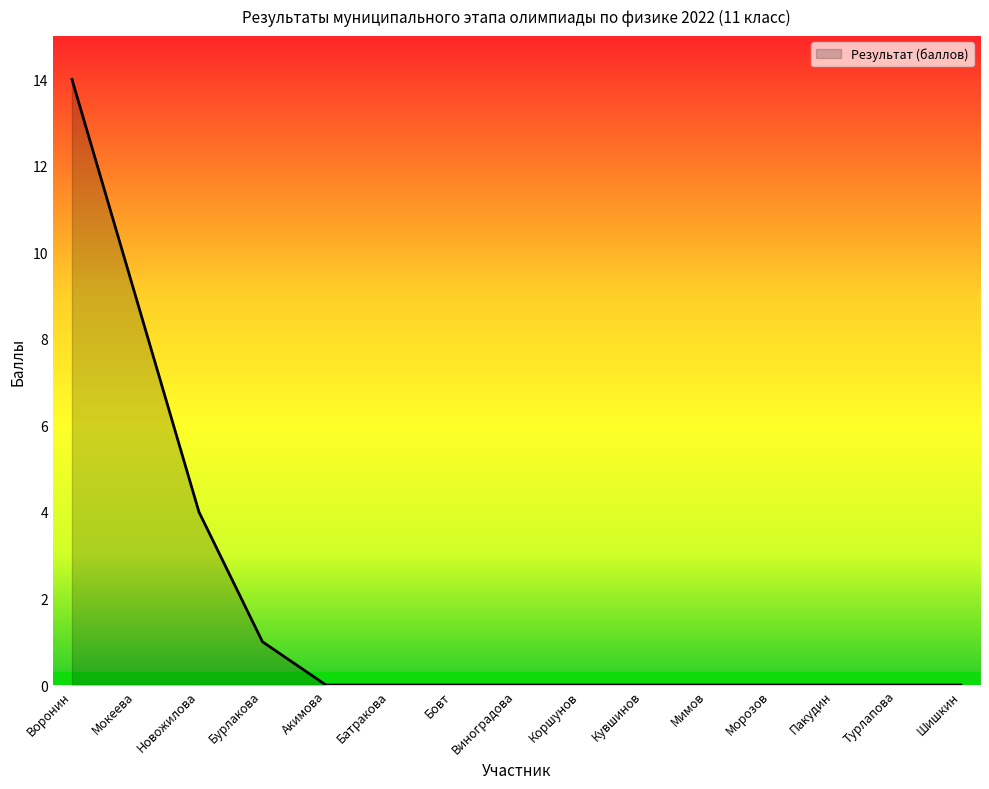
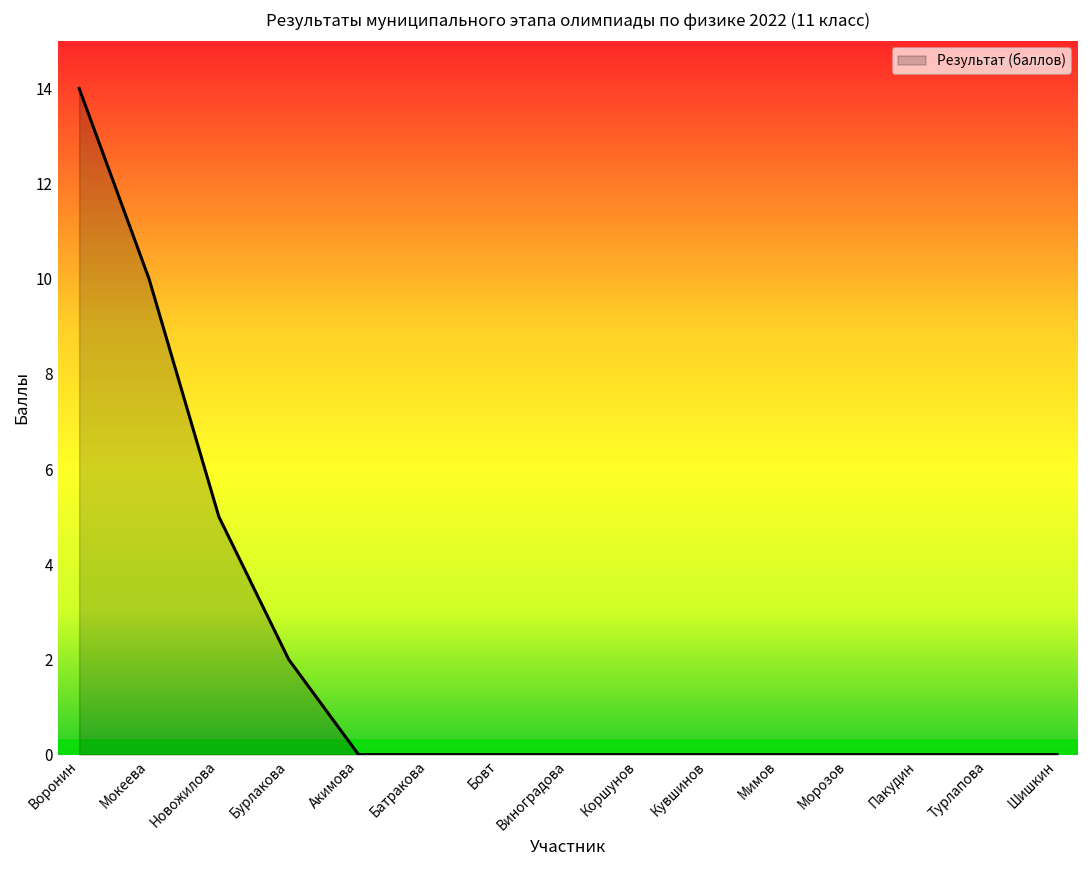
Мокеева: 9 -> 10
Новожилова: 4 -> 5
Бурлакова: 1 -> 2
